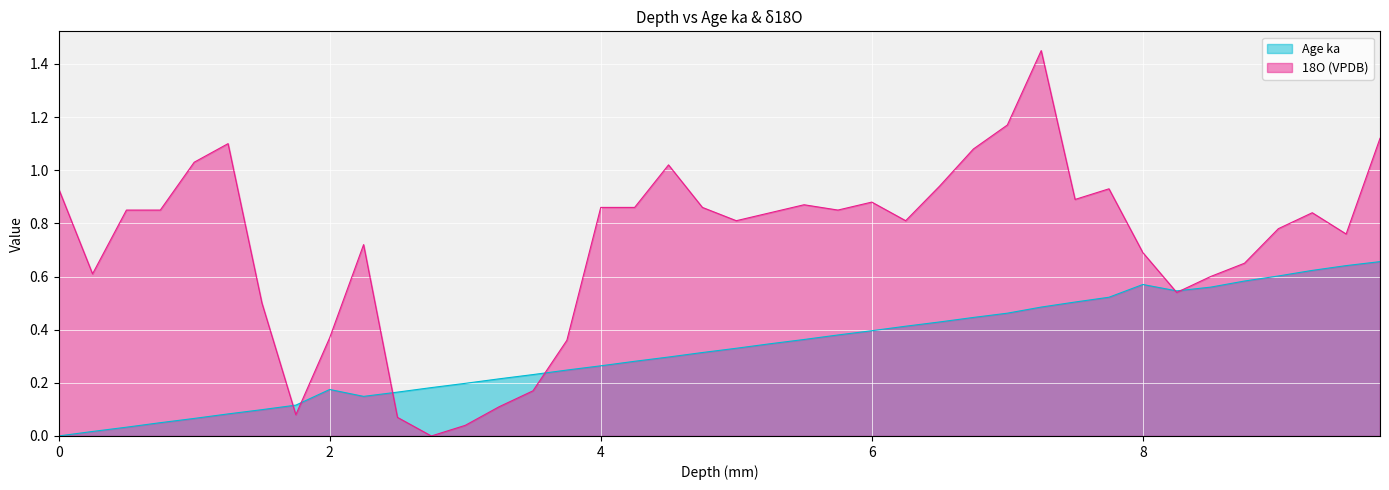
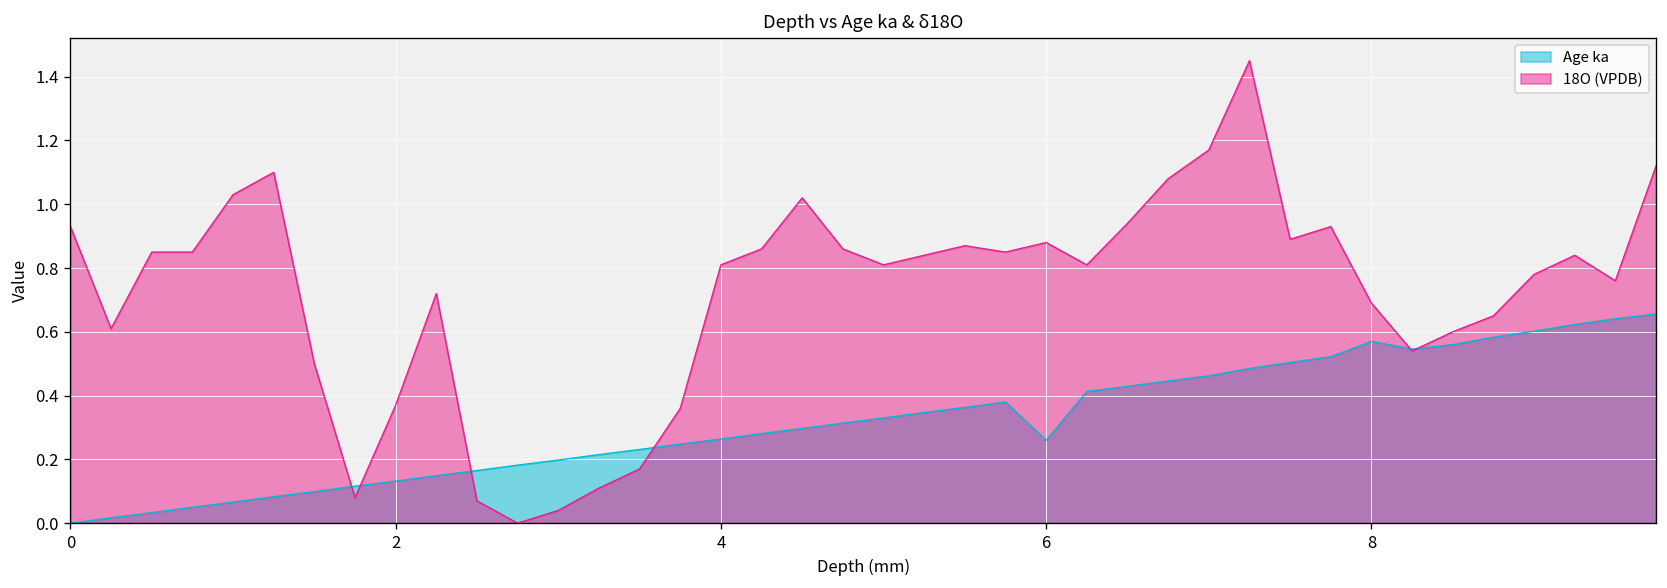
Age ka, 2: 0.18 -> 0.13
18O (VPDB), 4: 0.86 -> 0.81
Age ka, 6: 0.40 -> 0.26
